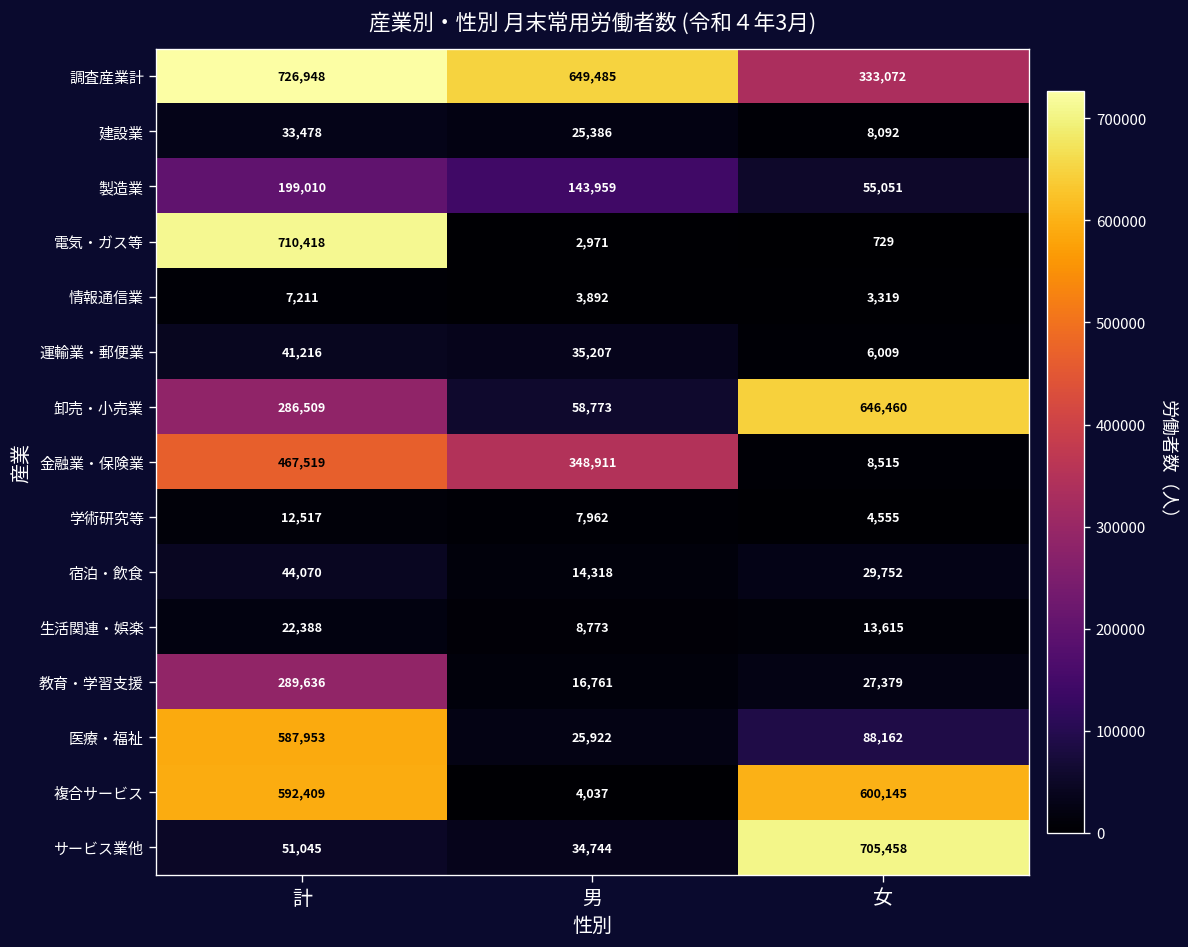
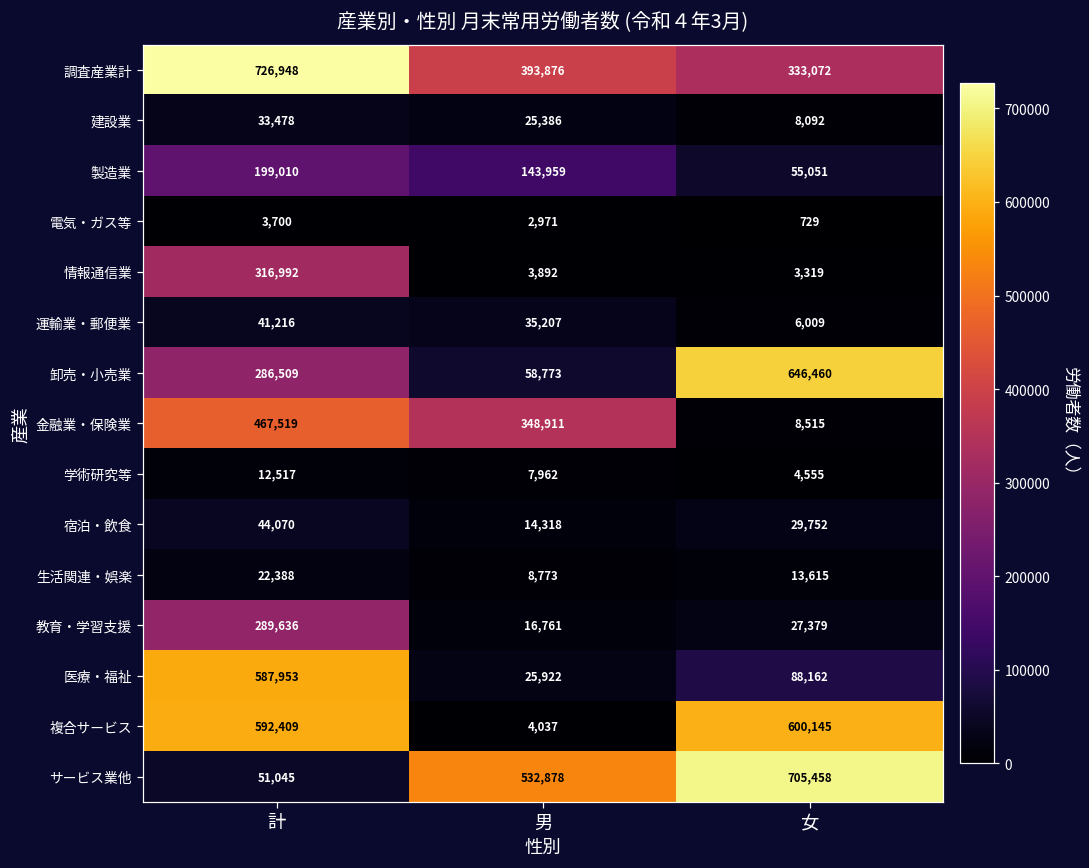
調査産業計, 男: 649,485 -> 393,876
電気・ガス等, 計: 710,418 -> 3,700
情報通信業, 計: 7,211 -> 316,992
サービス業他, 男: 34,744 -> 532,878
